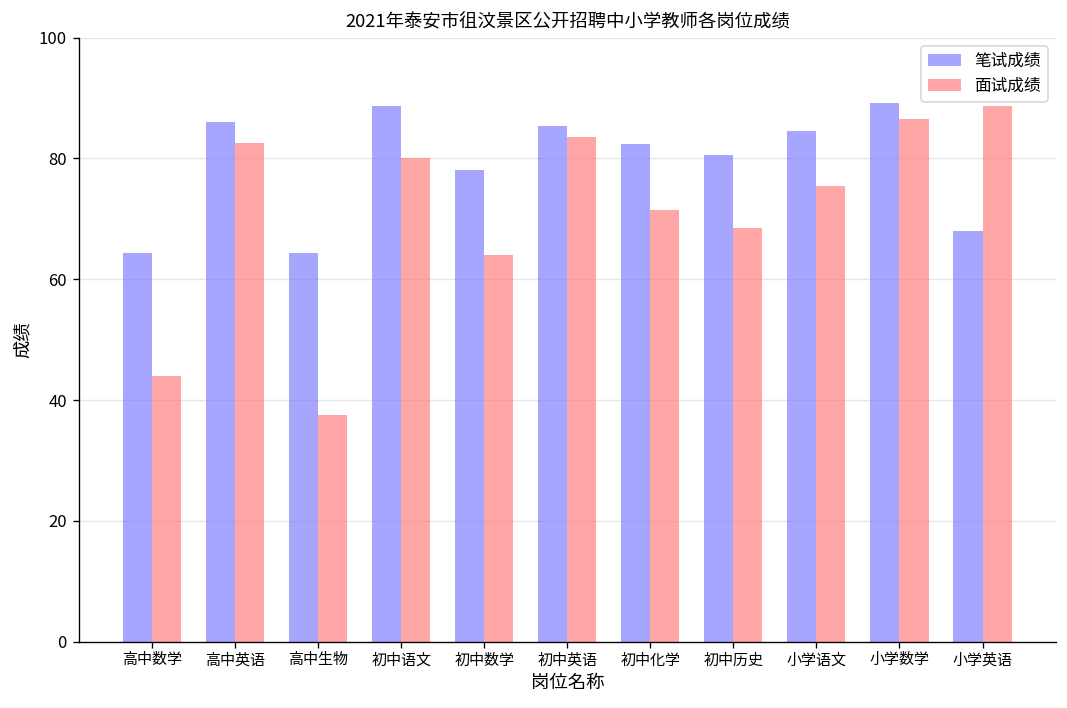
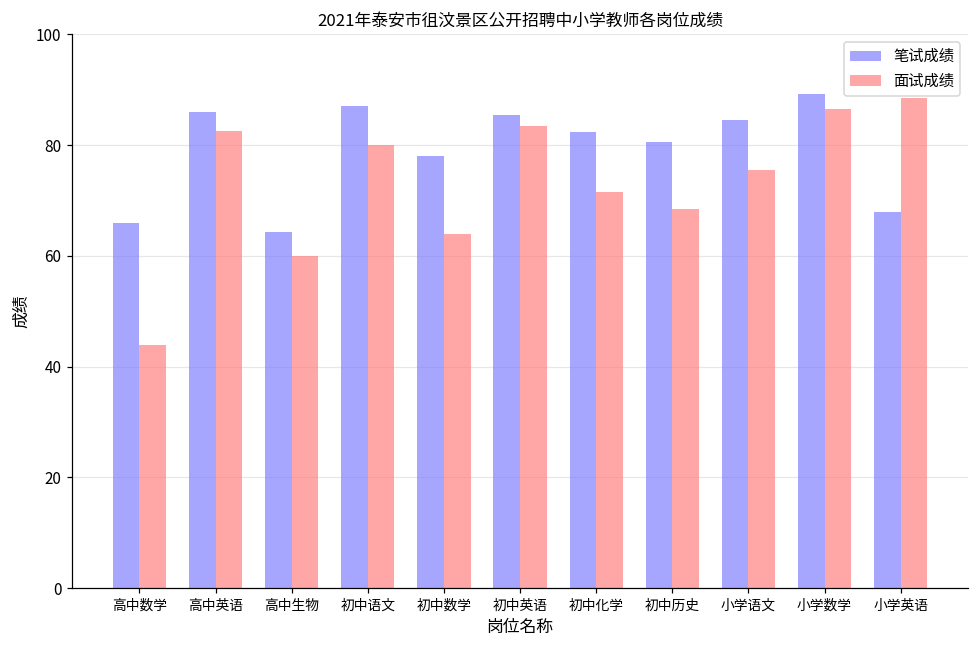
笔试成绩, 高中数学: 64 -> 66
面试成绩, 高中生物: 38 -> 60
笔试成绩, 初中语文: 89 -> 87
